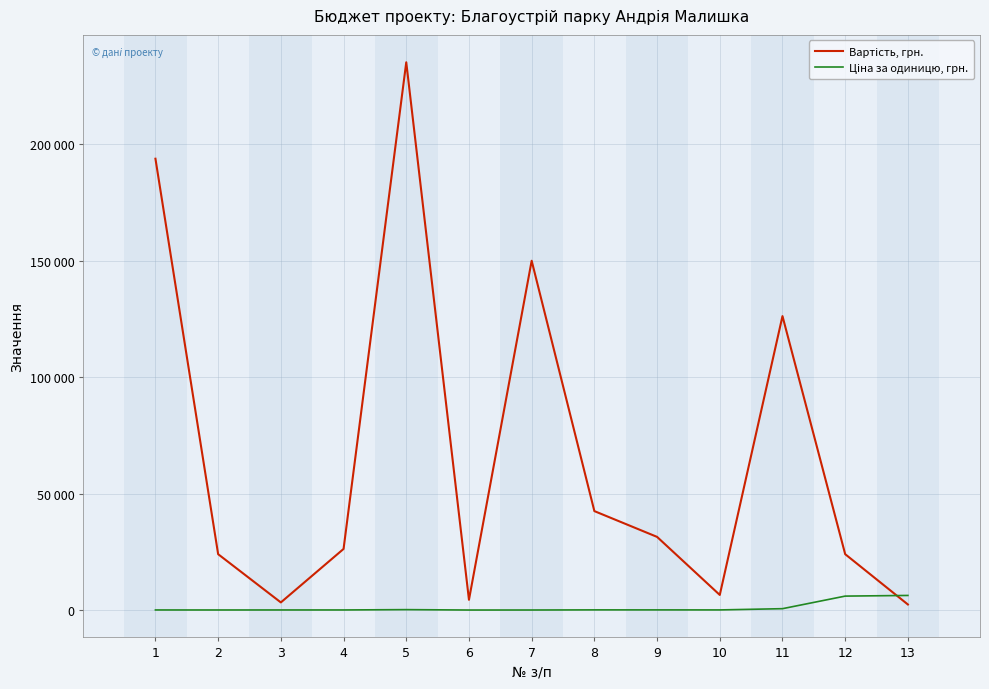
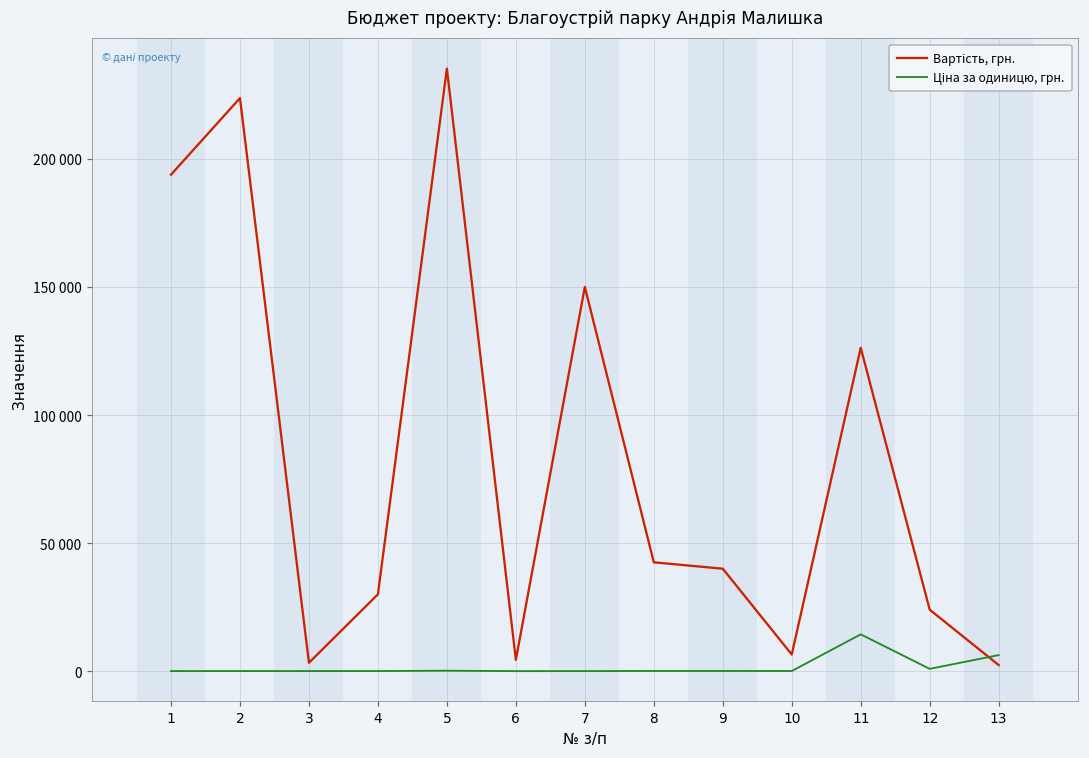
Вартість, грн., 2: 24000 -> 224000
Вартість, грн., 4: 26000 -> 30000
Вартість, грн., 9: 31000 -> 40000
Ціна за одиницю, грн., 11: 1000 -> 14000
Ціна за одиницю, грн., 12: 6000 -> 1000
